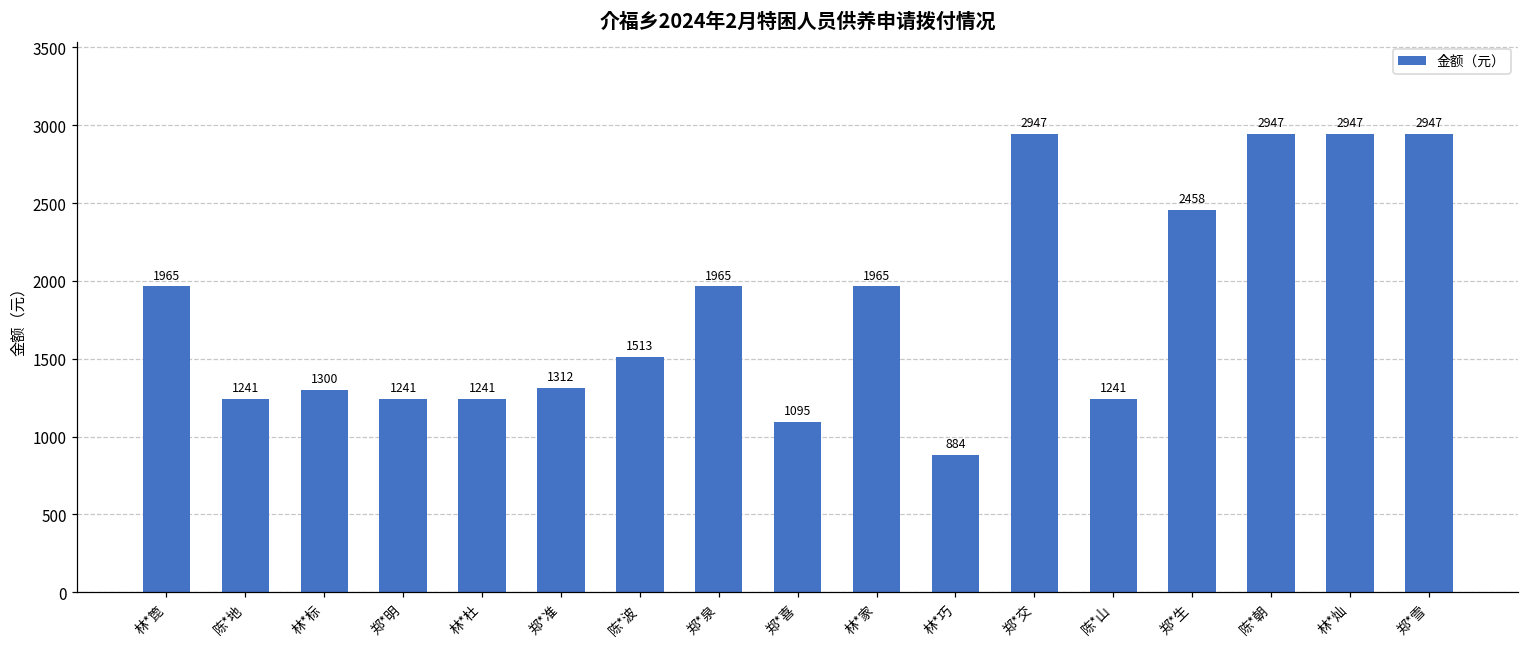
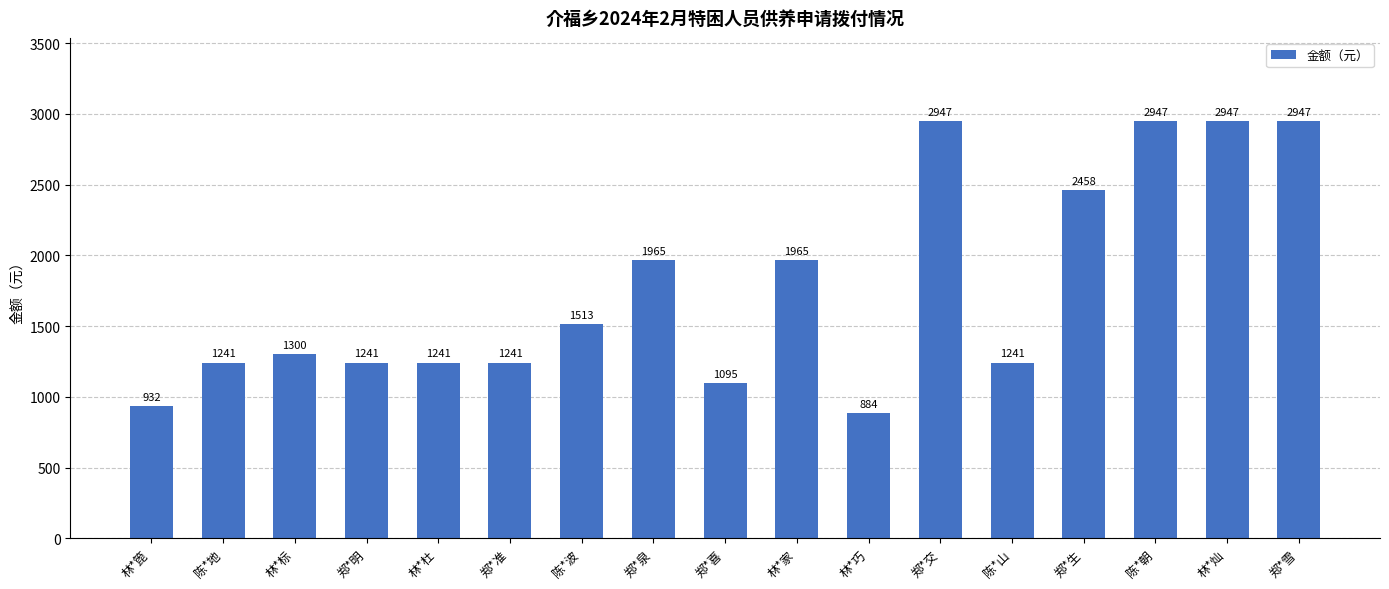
林*箆: 1965 -> 932
郑*准: 1312 -> 1241
